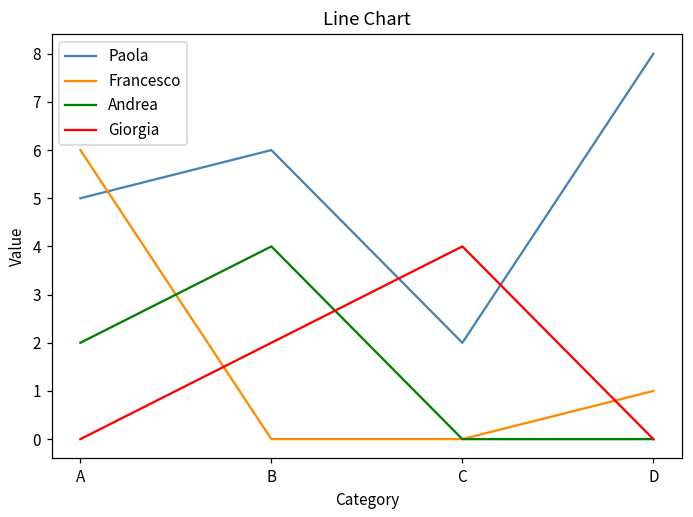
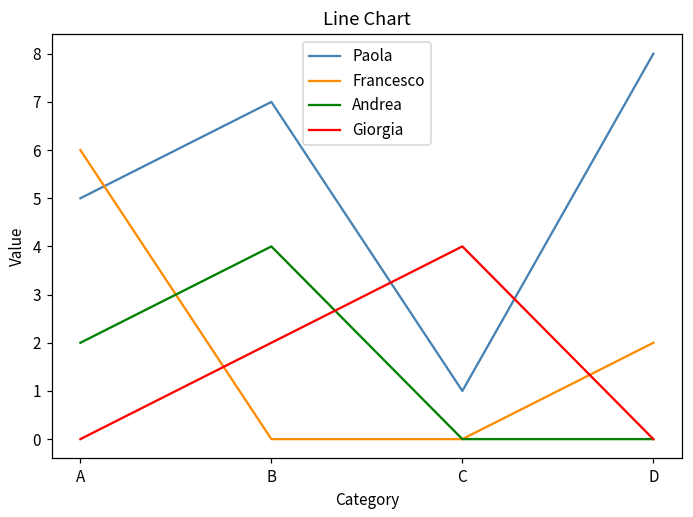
Paola, B: 6 -> 7
Paola, C: 2 -> 1
Francesco, D: 1 -> 2
